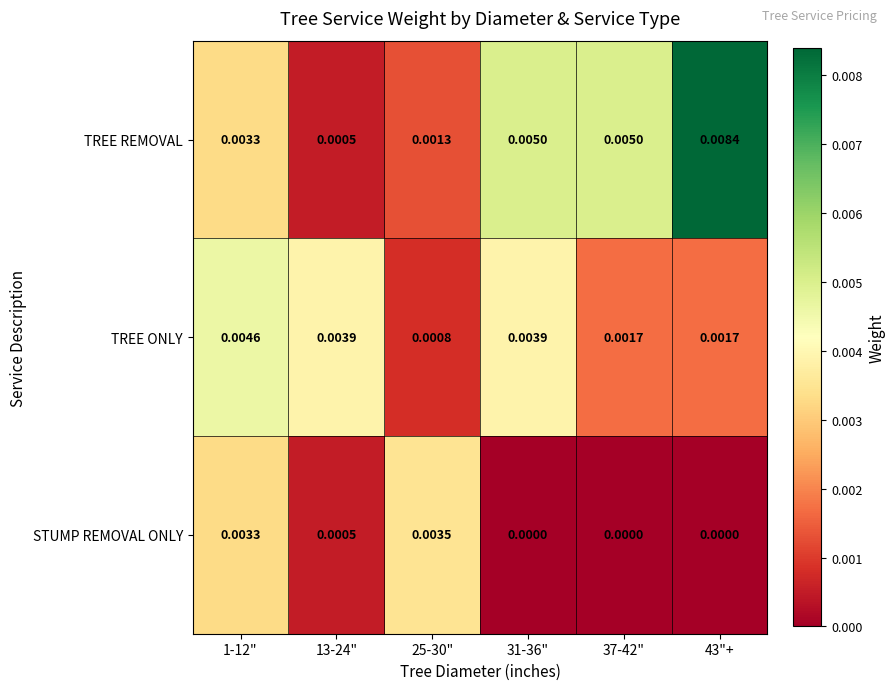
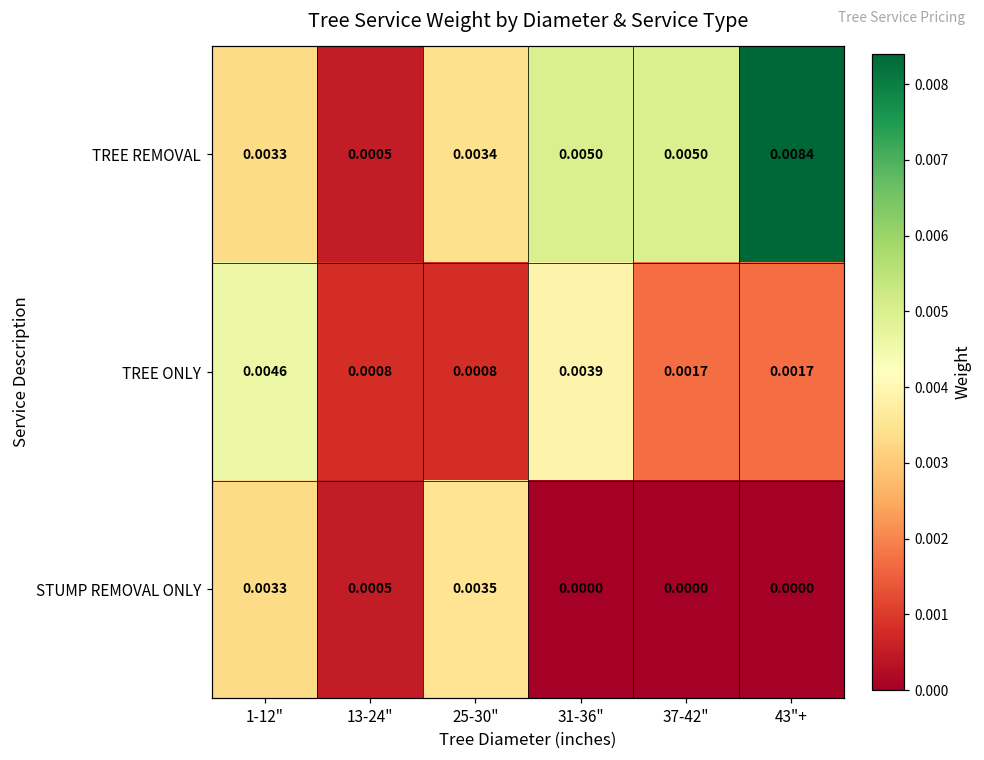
TREE REMOVAL, 25-30": 0.0013 -> 0.0034
TREE ONLY, 13-24": 0.0039 -> 0.0008
